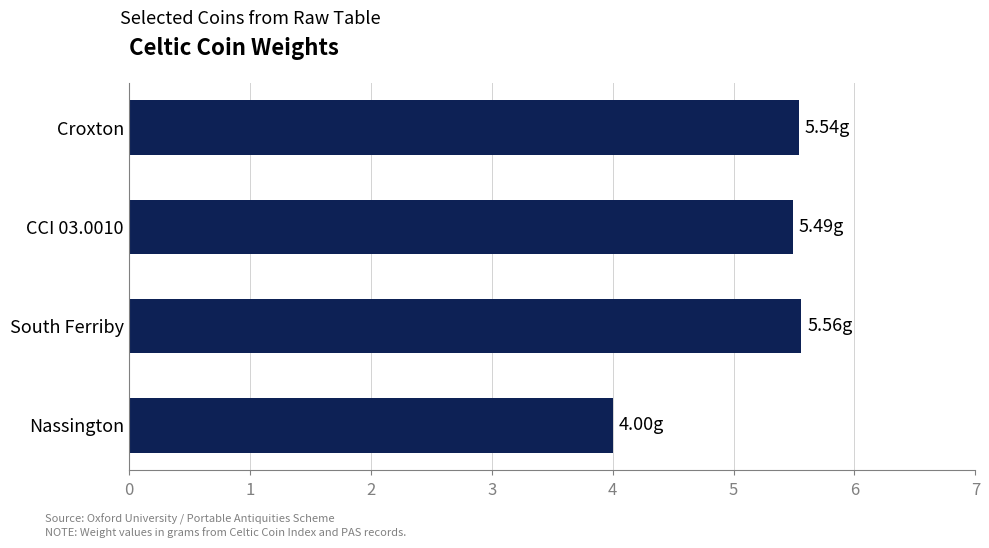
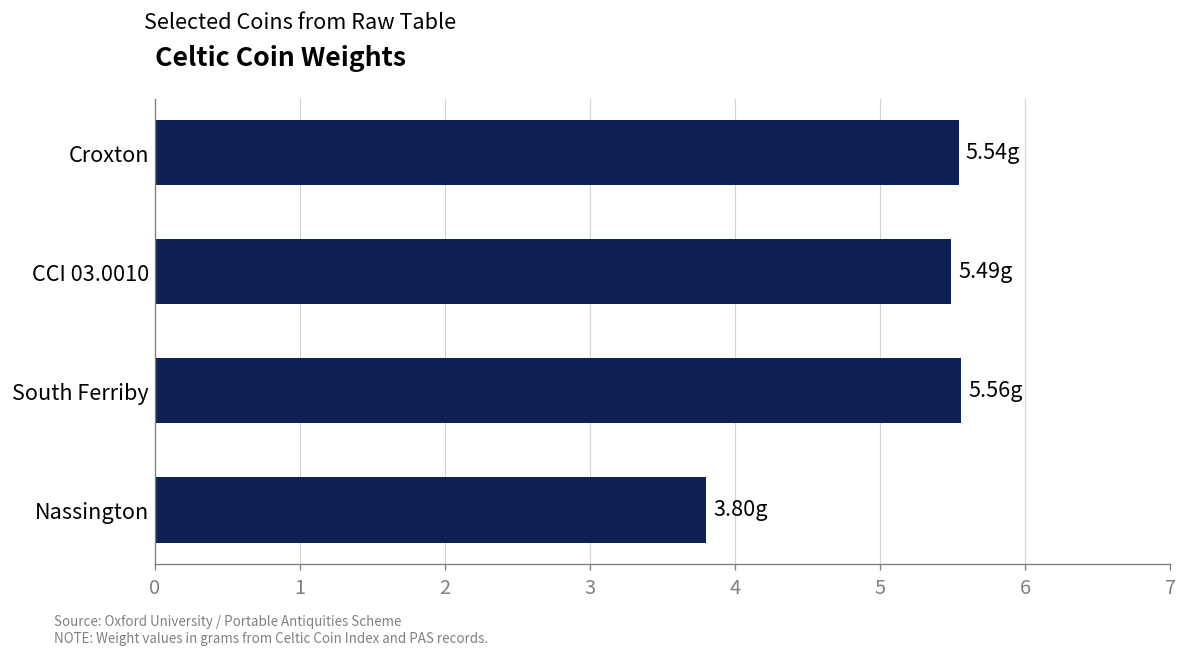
Nassington: 4.00g -> 3.80g
